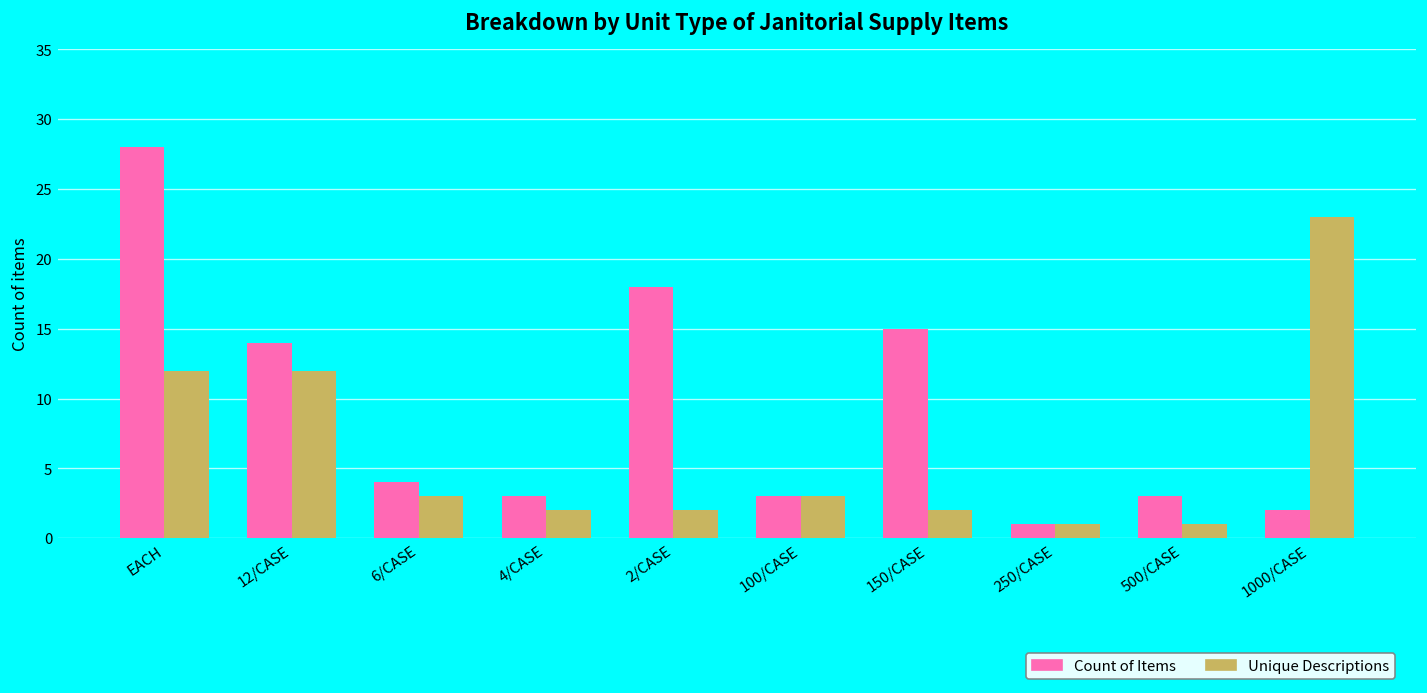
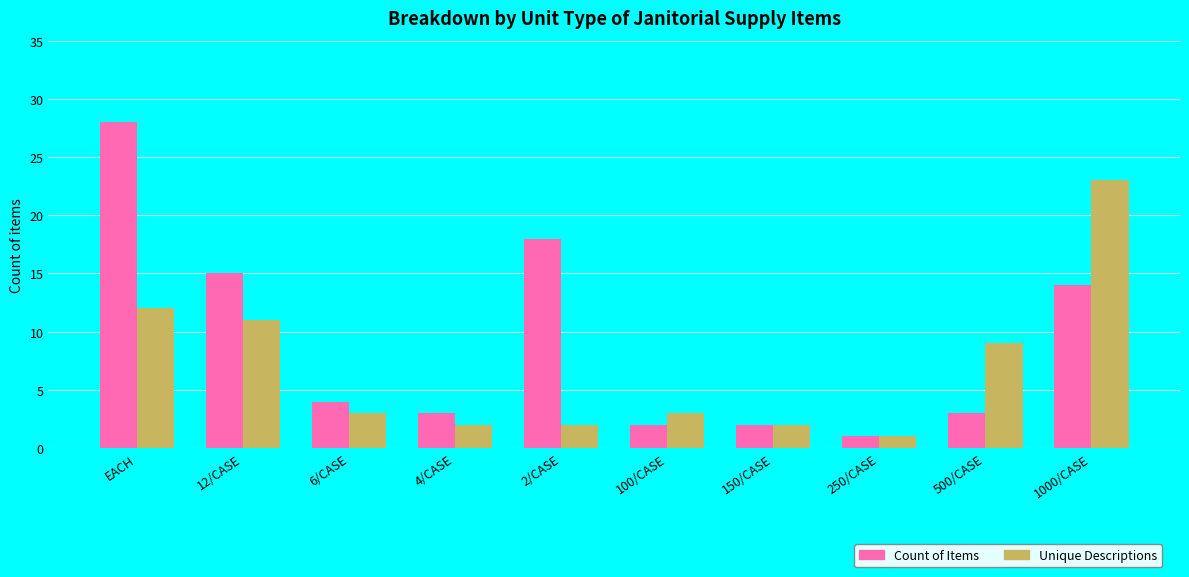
Count of Items, 12/CASE: 14 -> 15
Unique Descriptions, 12/CASE: 12 -> 11
Count of Items, 100/CASE: 3 -> 2
Count of Items, 150/CASE: 15 -> 2
Unique Descriptions, 500/CASE: 1 -> 9
Count of Items, 1000/CASE: 2 -> 14
